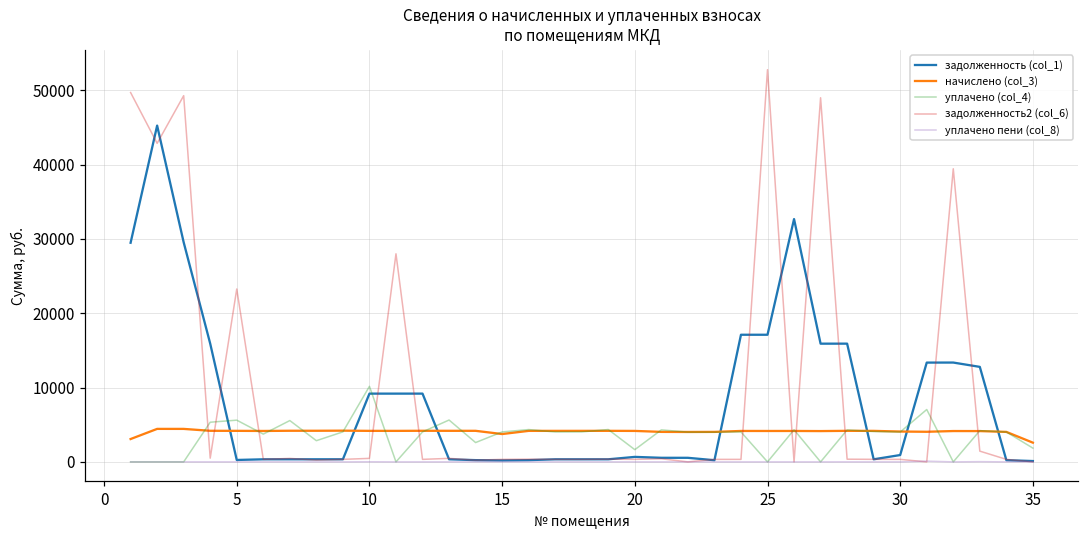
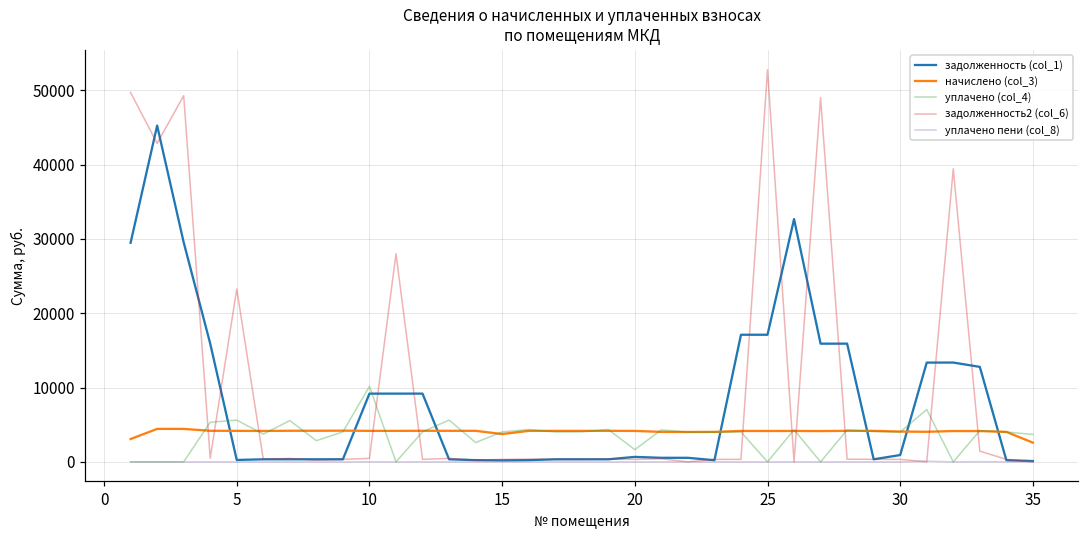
уплачено (col_4), 35: 2000 -> 4000
